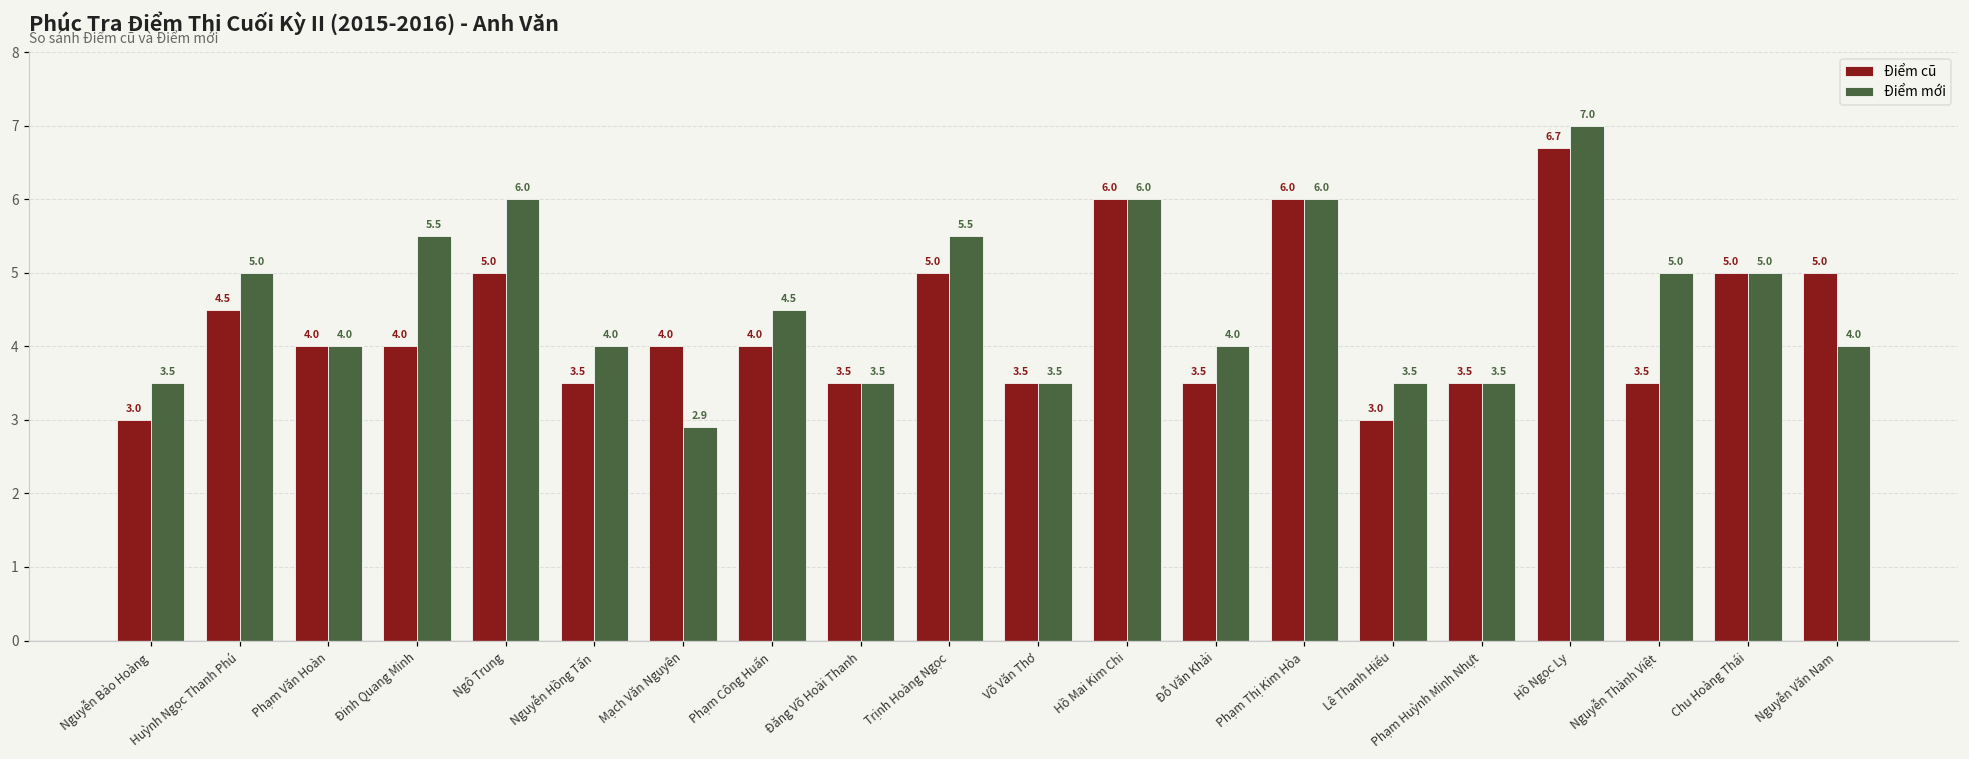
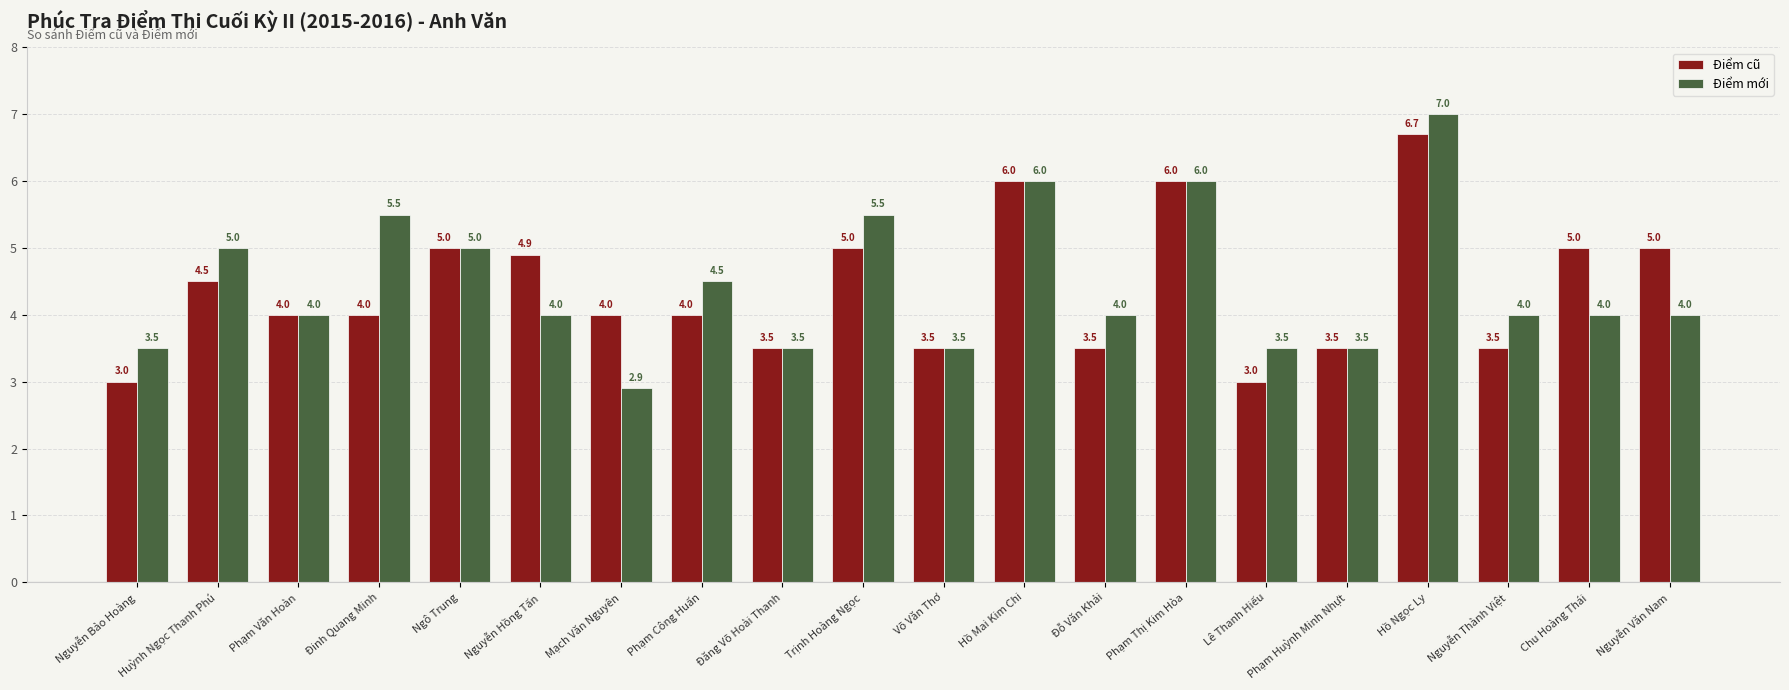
Điểm mới, Ngô Trung: 6.0 -> 5.0
Điểm cũ, Nguyễn Hồng Tấn: 3.5 -> 4.9
Điểm mới, Nguyễn Thành Việt: 5.0 -> 4.0
Điểm mới, Chu Hoàng Thái: 5.0 -> 4.0
